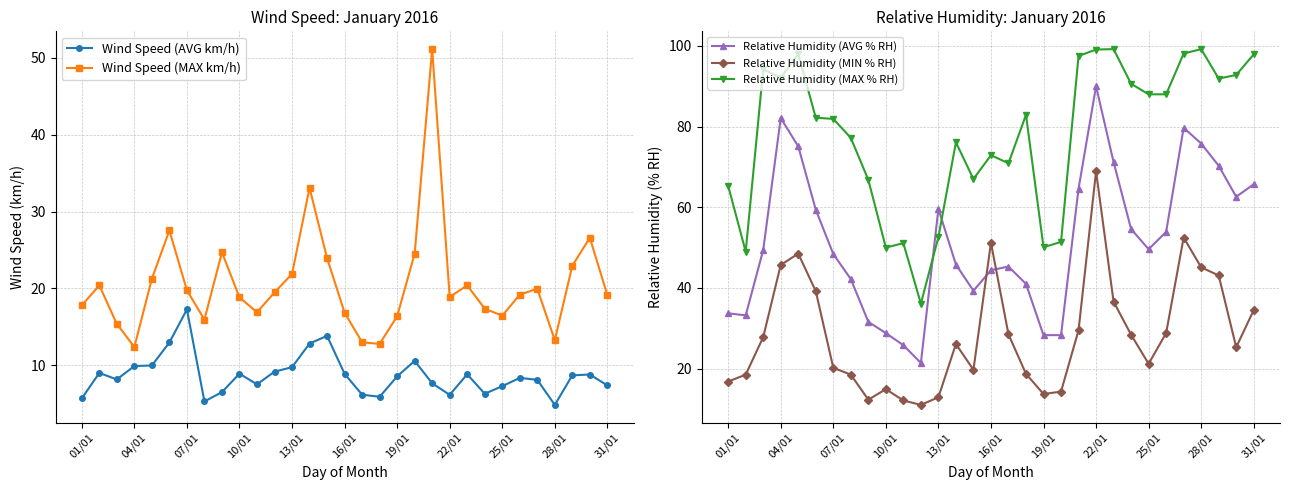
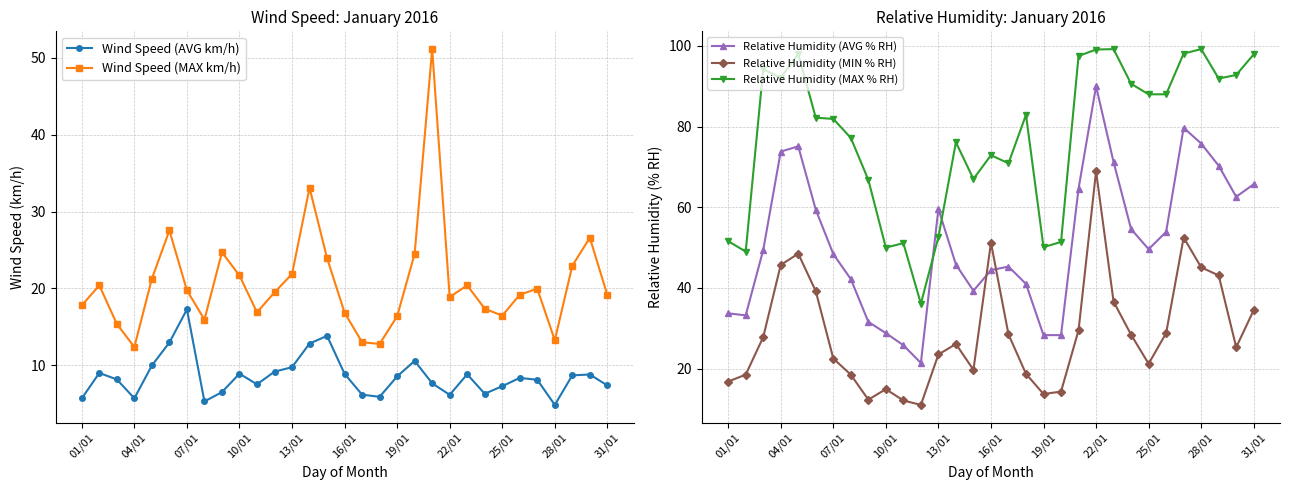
Wind Speed: January 2016, Wind Speed (AVG km/h), 04/01: 10 -> 6
Wind Speed: January 2016, Wind Speed (MAX km/h), 10/01: 19 -> 22
Relative Humidity: January 2016, Relative Humidity (MAX % RH), 01/01: 65 -> 52
Relative Humidity: January 2016, Relative Humidity (AVG % RH), 04/01: 82 -> 74
Relative Humidity: January 2016, Relative Humidity (MIN % RH), 07/01: 20 -> 23
Relative Humidity: January 2016, Relative Humidity (MIN % RH), 13/01: 13 -> 24
